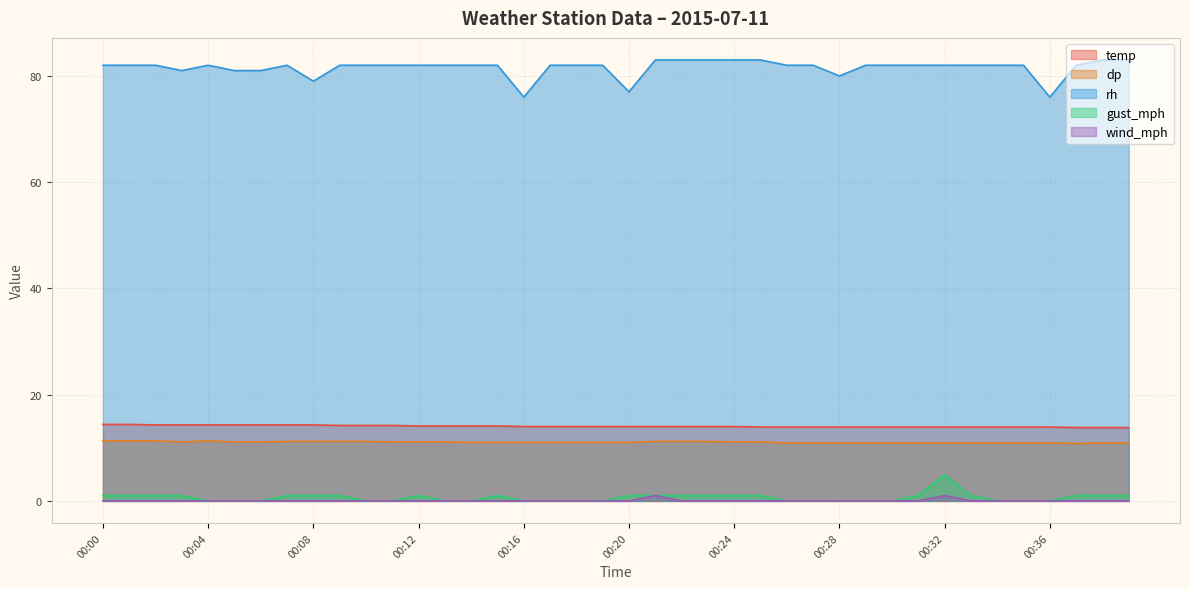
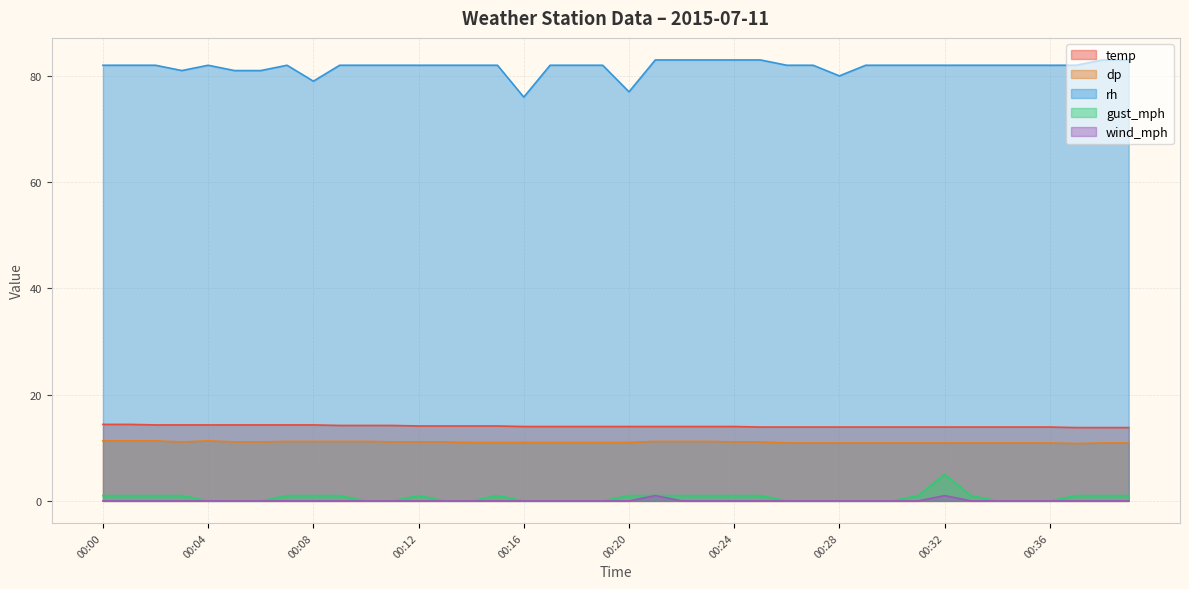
rh, 00:36: 76 -> 82
